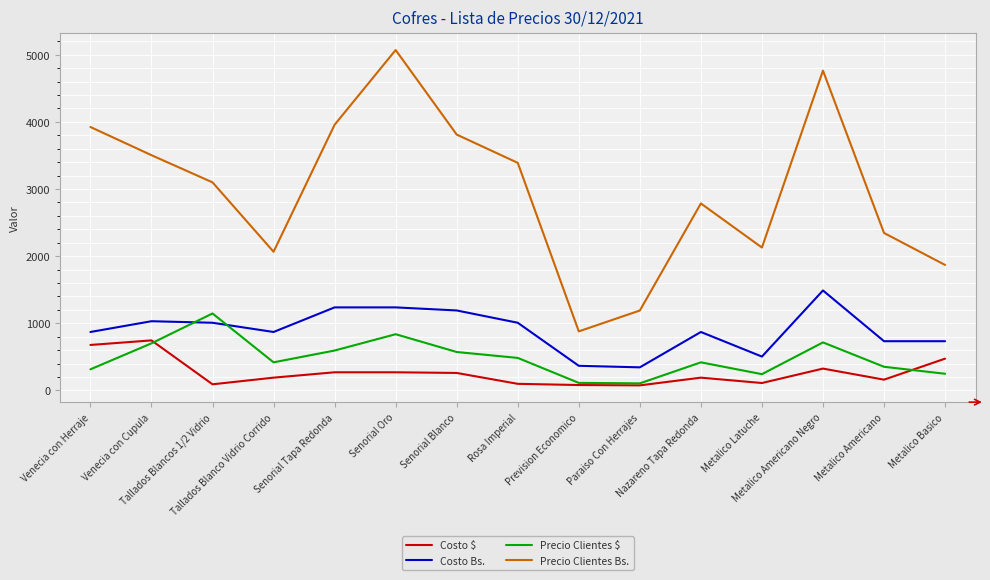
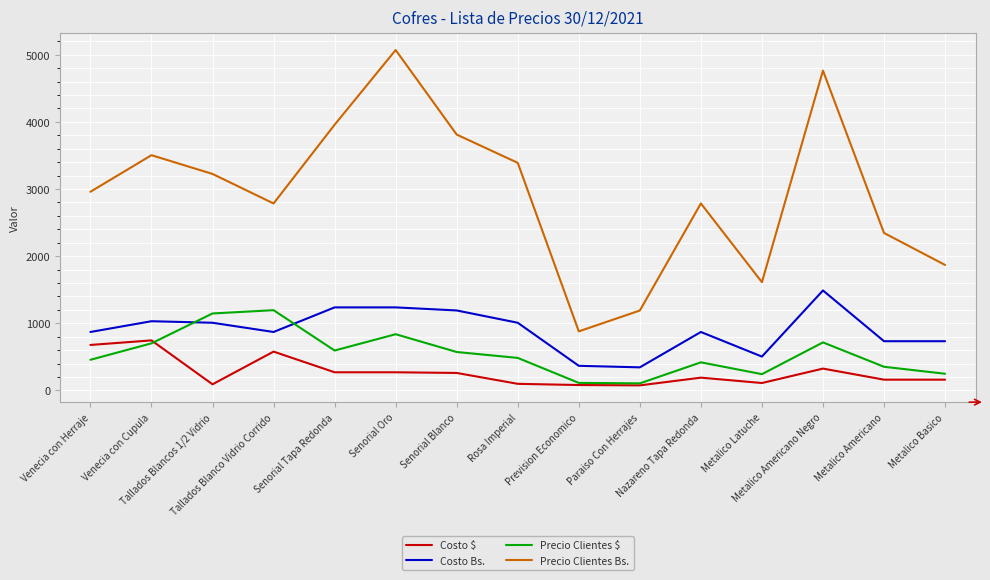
Precio Clientes $, Venecia con Herraje: 300 -> 500
Precio Clientes Bs., Venecia con Herraje: 3900 -> 3000
Precio Clientes Bs., Tallados Blancos 1/2 Vidrio: 3100 -> 3200
Costo $, Tallados Blanco Vidrio Corrido: 200 -> 600
Precio Clientes $, Tallados Blanco Vidrio Corrido: 400 -> 1200
Precio Clientes Bs., Tallados Blanco Vidrio Corrido: 2100 -> 2800
Precio Clientes Bs., Metalico Latuche: 2100 -> 1600
Costo $, Metalico Basico: 500 -> 200
